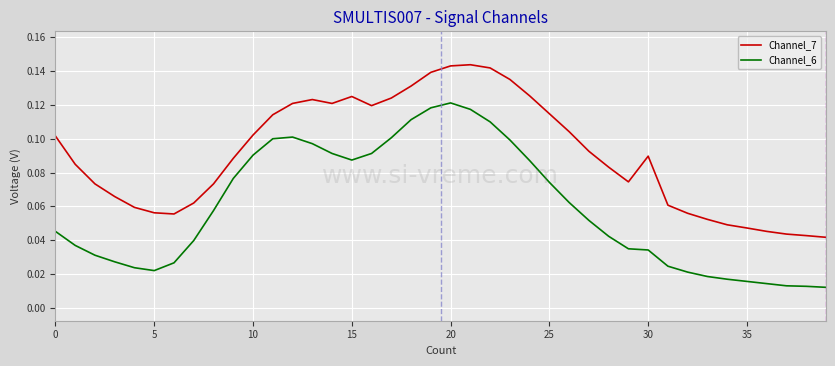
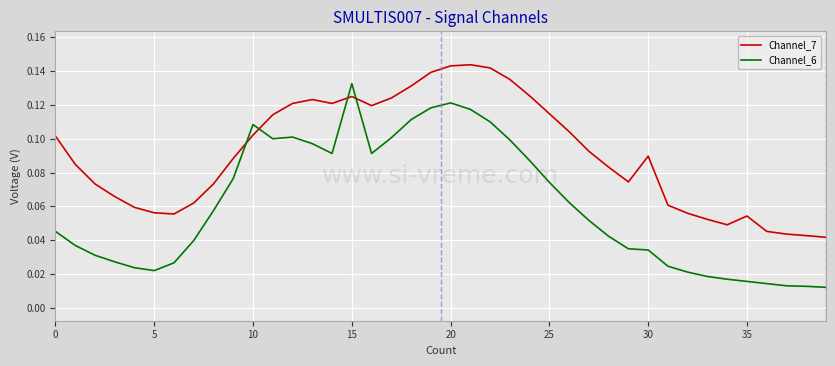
Channel_6, 10: 0.090 -> 0.108
Channel_6, 15: 0.087 -> 0.133
Channel_7, 35: 0.047 -> 0.054
